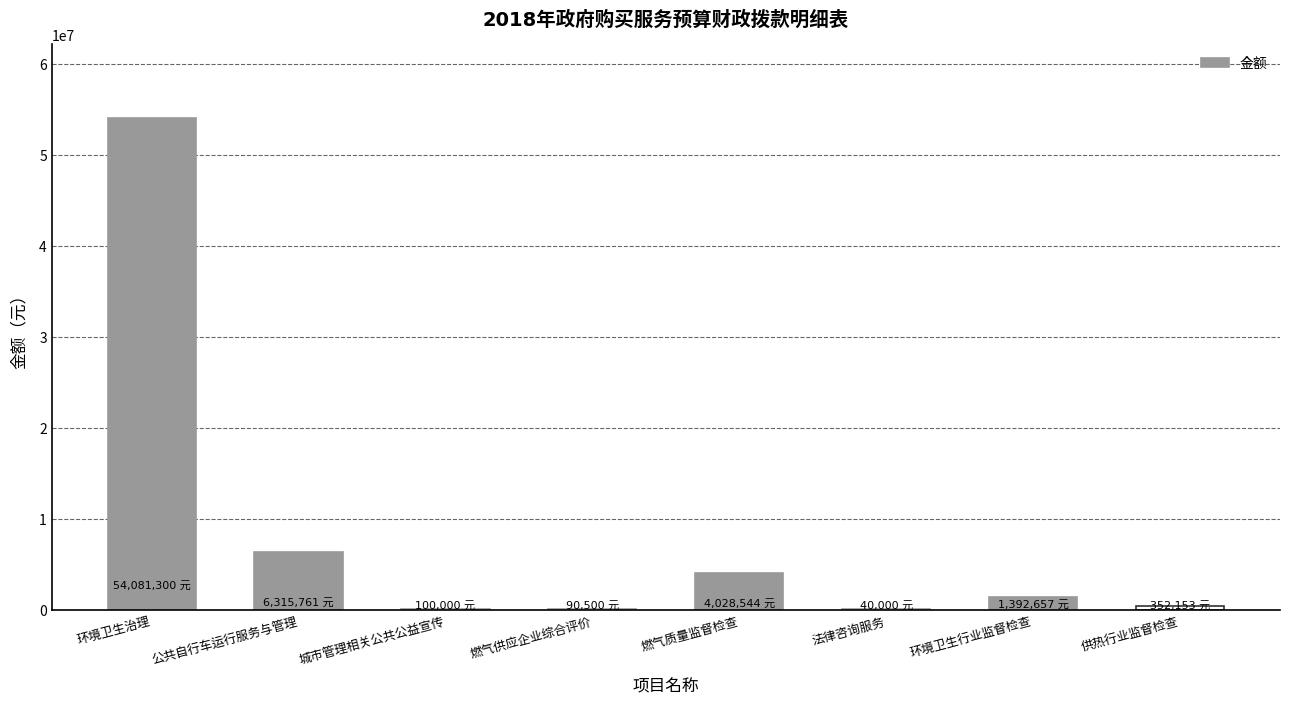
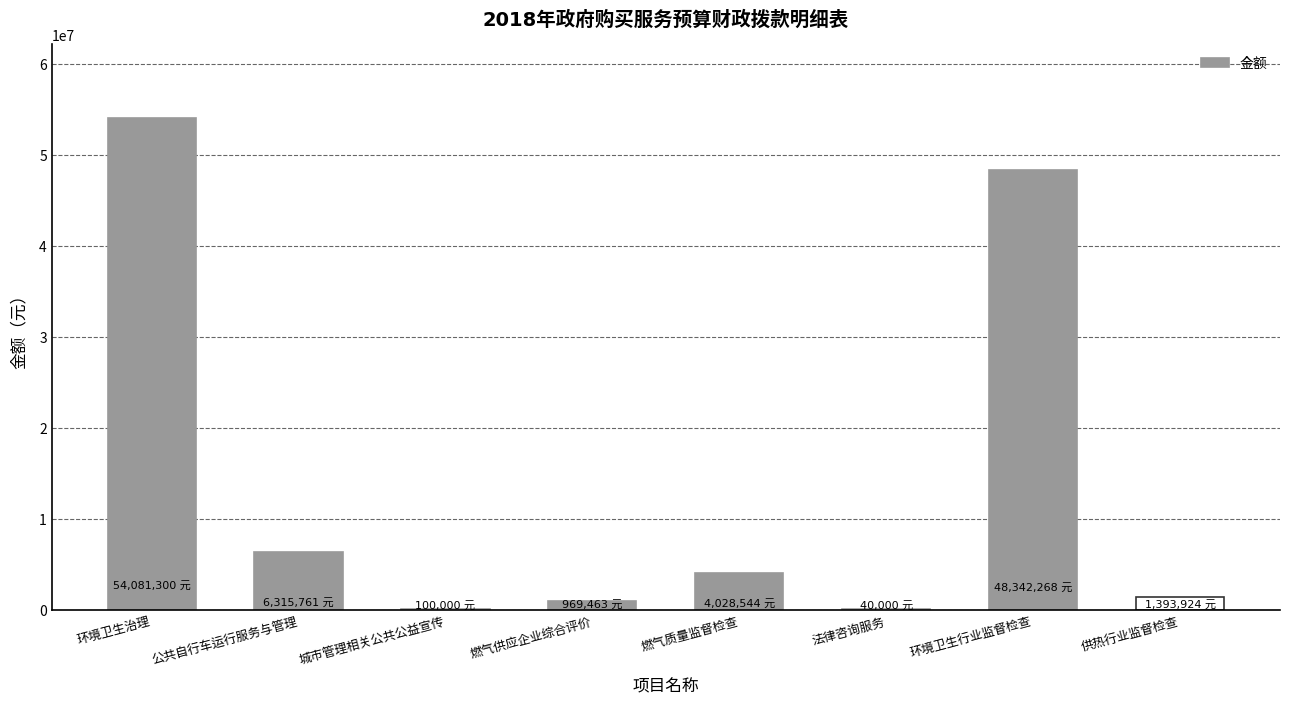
燃气供应企业综合评价: 90,500 -> 969,463
环境卫生行业监督检查: 1,392,657 -> 48,342,268
供热行业监督检查: 352,153 -> 1,393,924
